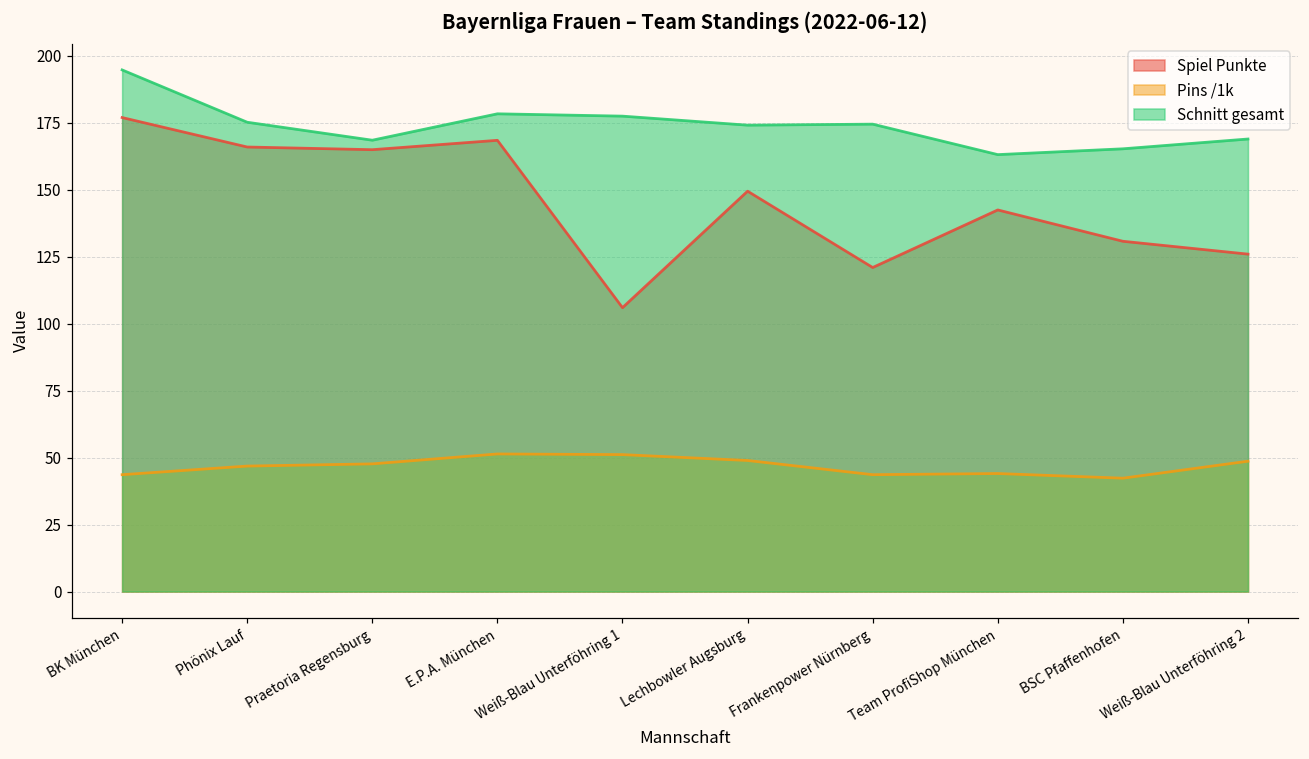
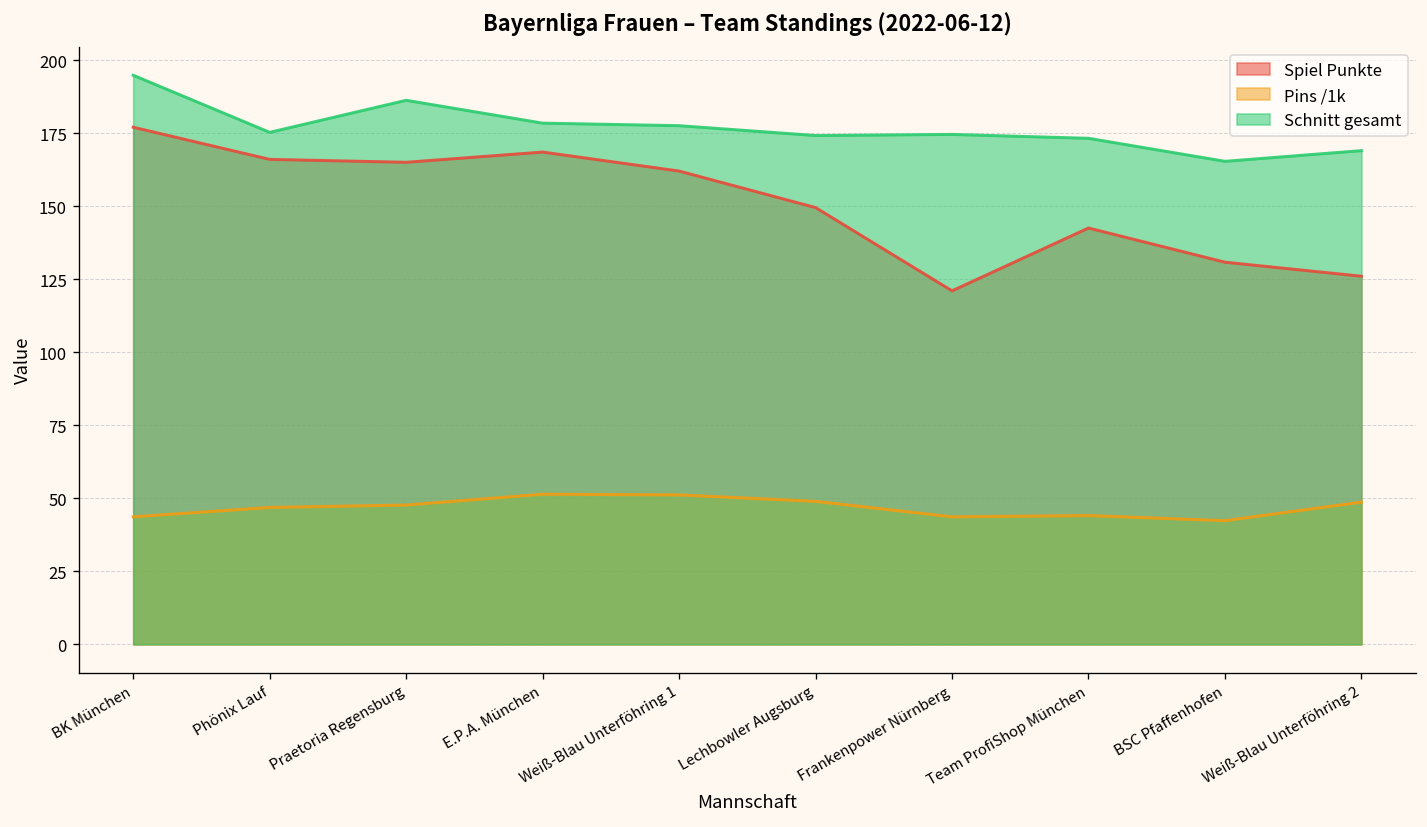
Schnitt gesamt, Praetoria Regensburg: 169 -> 186
Spiel Punkte, Weiß-Blau Unterföhring 1: 106 -> 162
Schnitt gesamt, Team ProfiShop München: 163 -> 173
